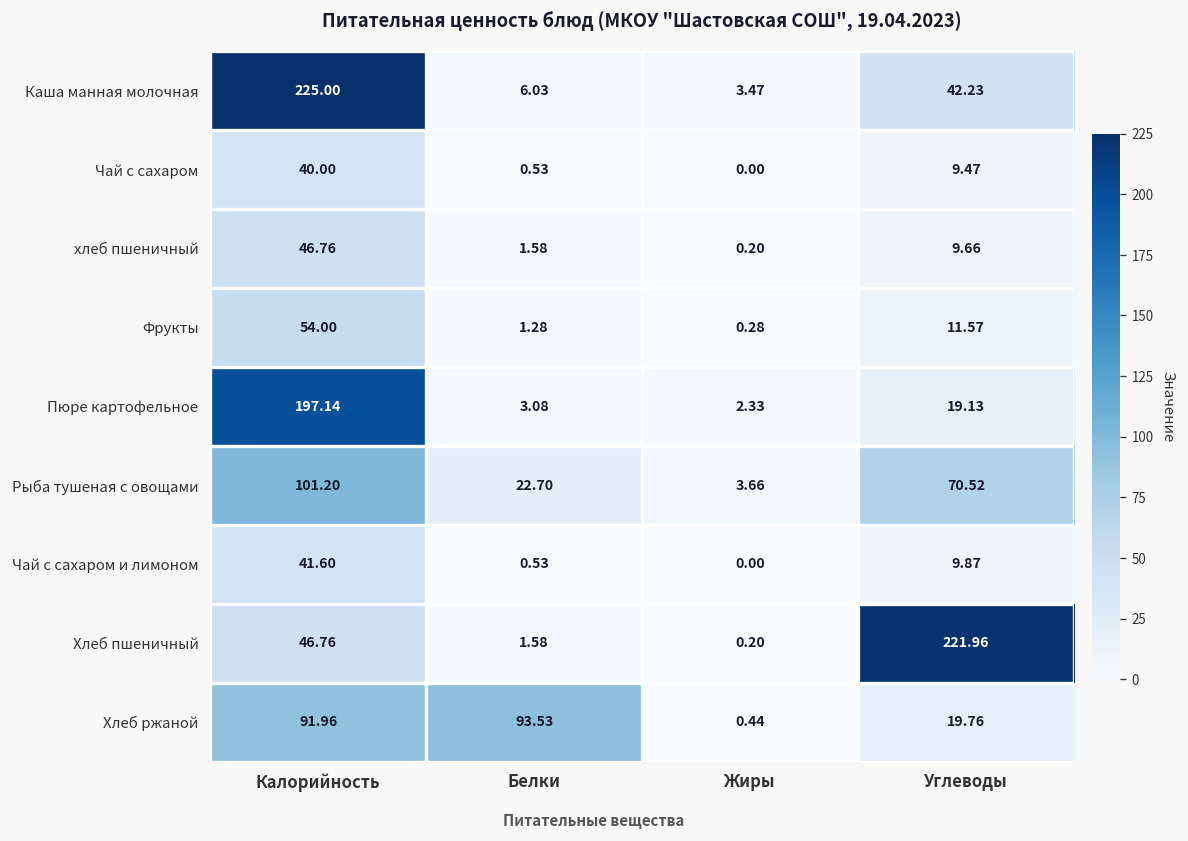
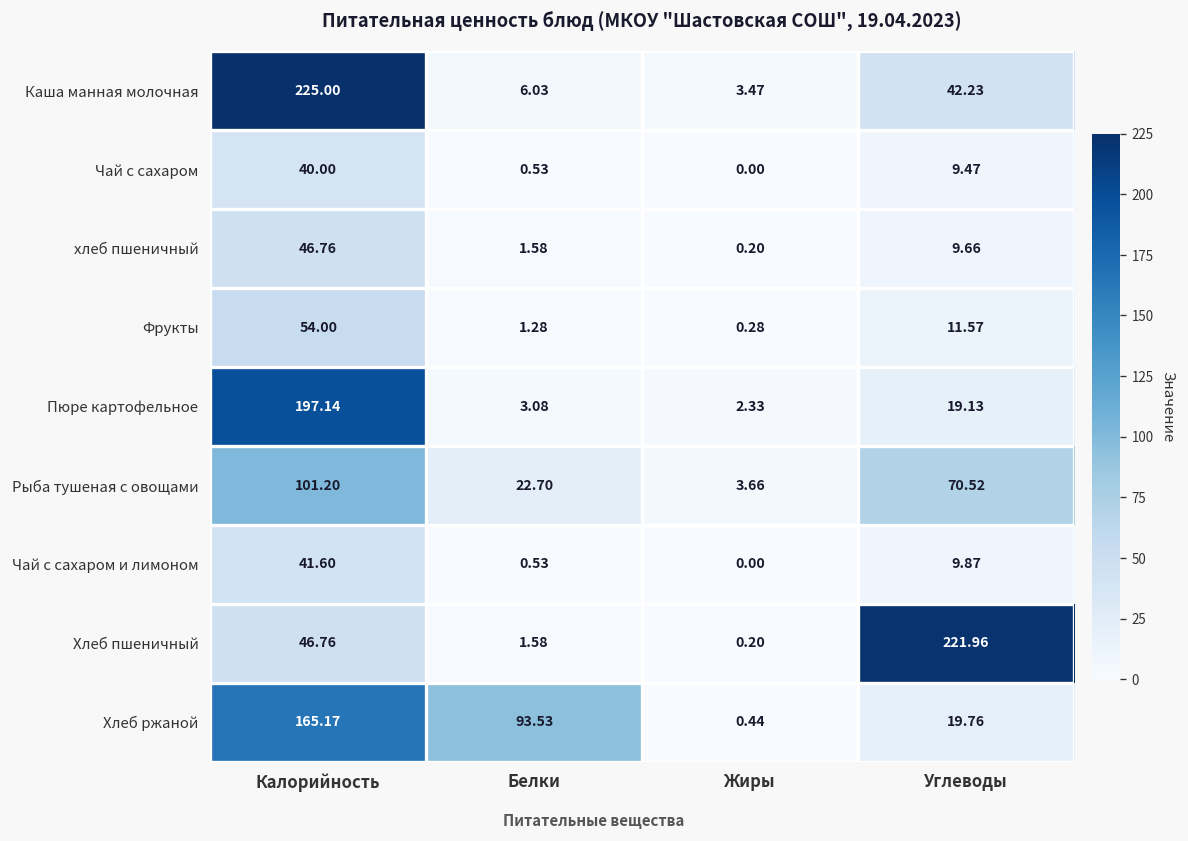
Хлеб ржаной, Калорийность: 91.96 -> 165.17
